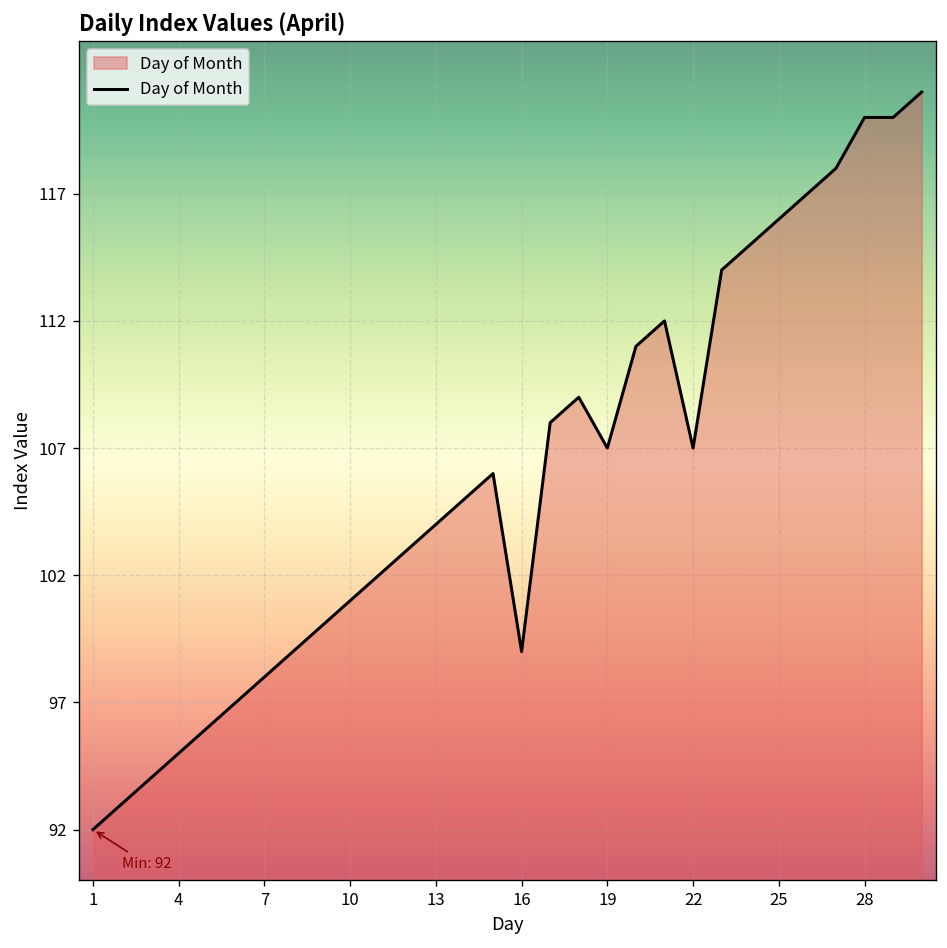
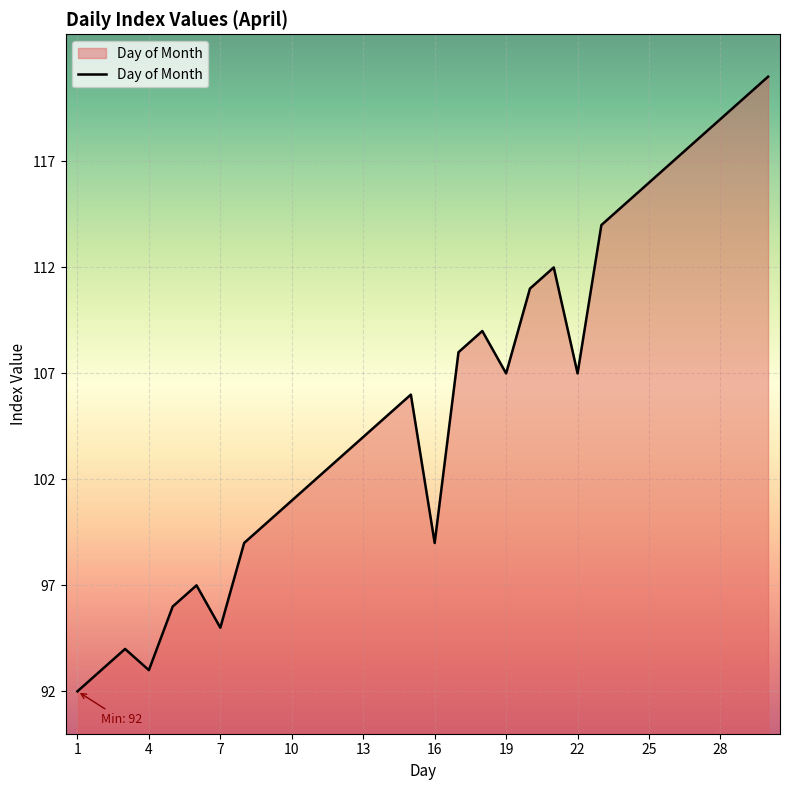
4: 95 -> 93
7: 98 -> 95
28: 120 -> 119
